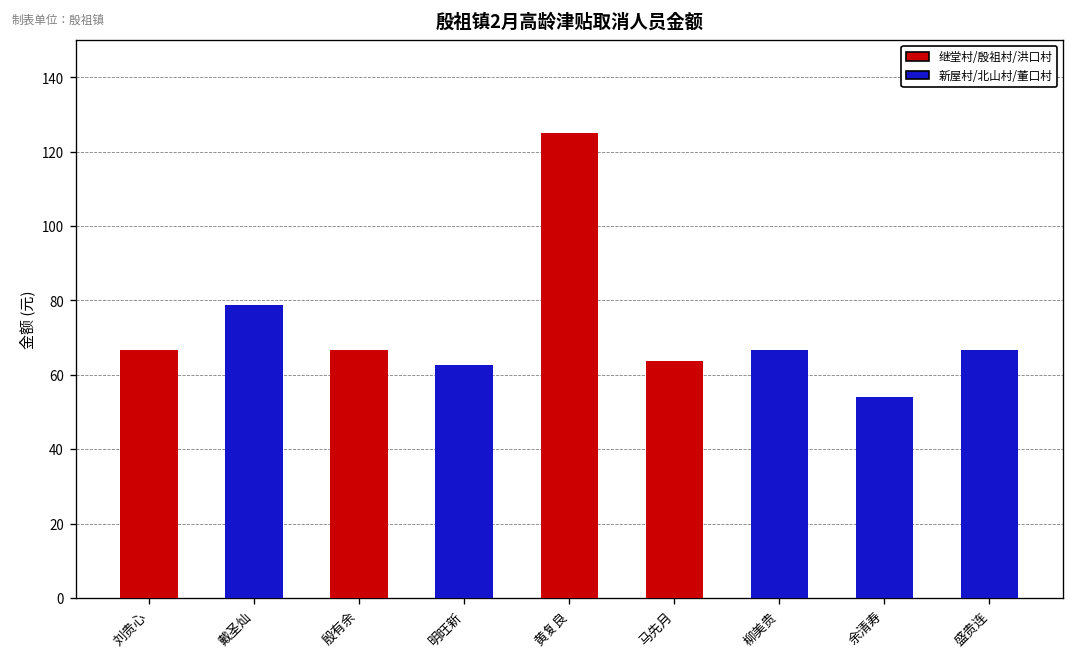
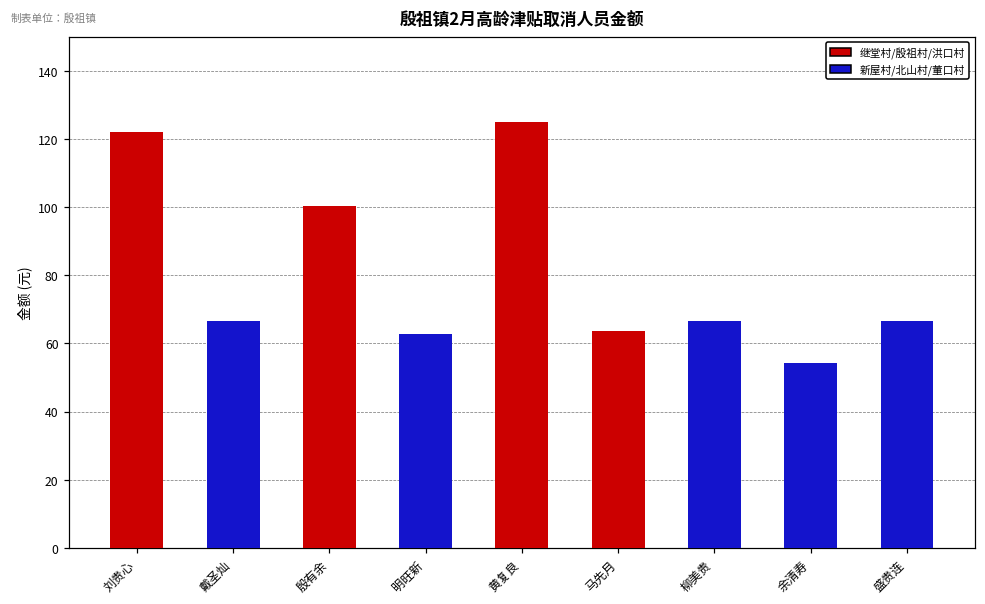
刘贵心: 67 -> 122
戴圣灿: 79 -> 67
殷有余: 67 -> 100
